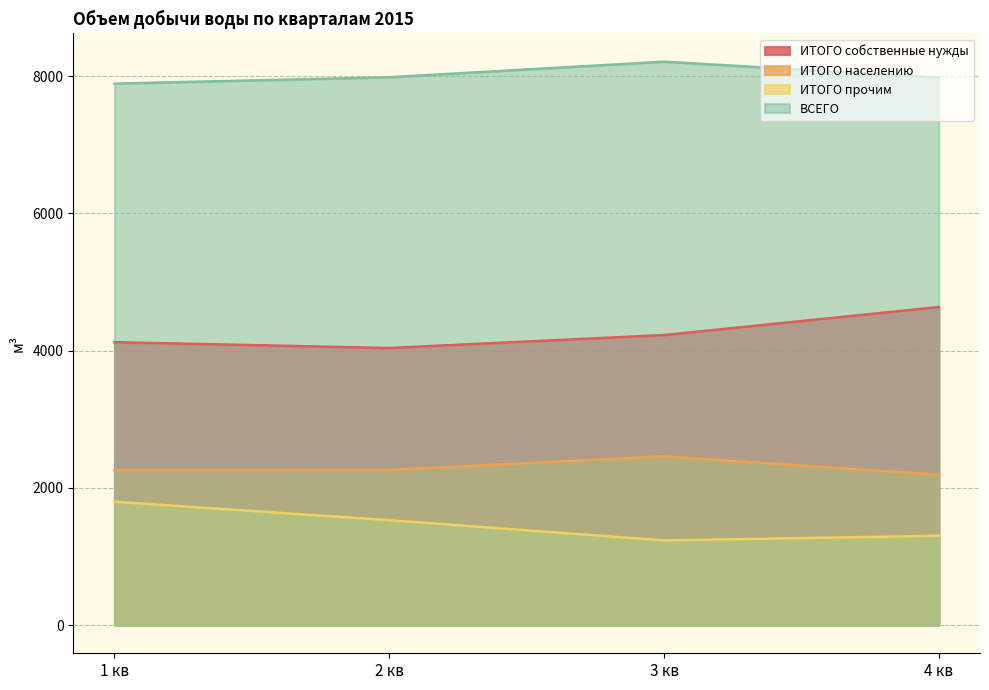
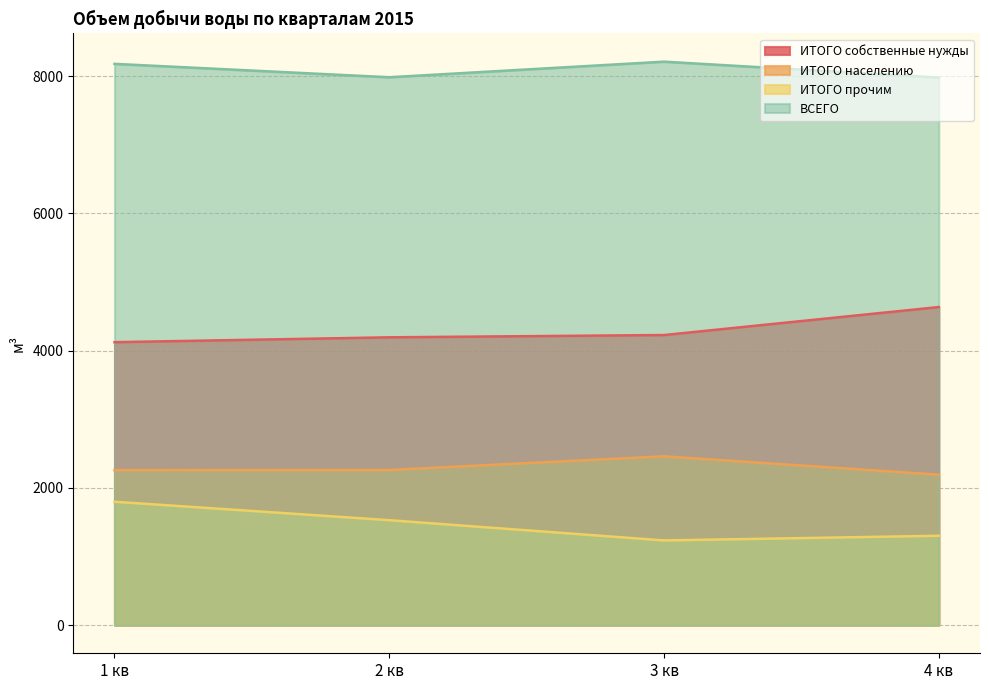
ВСЕГО, 1 кв: 7900 -> 8200
ИТОГО собственные нужды, 2 кв: 4000 -> 4200
